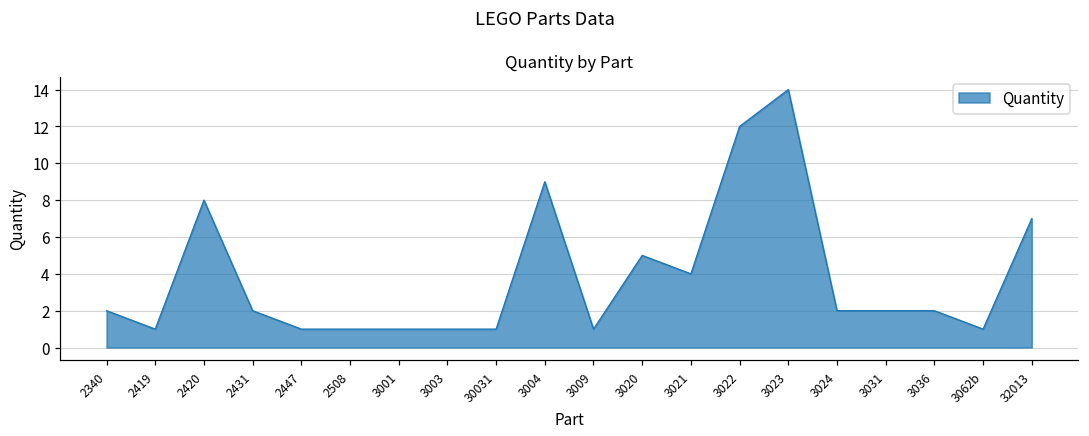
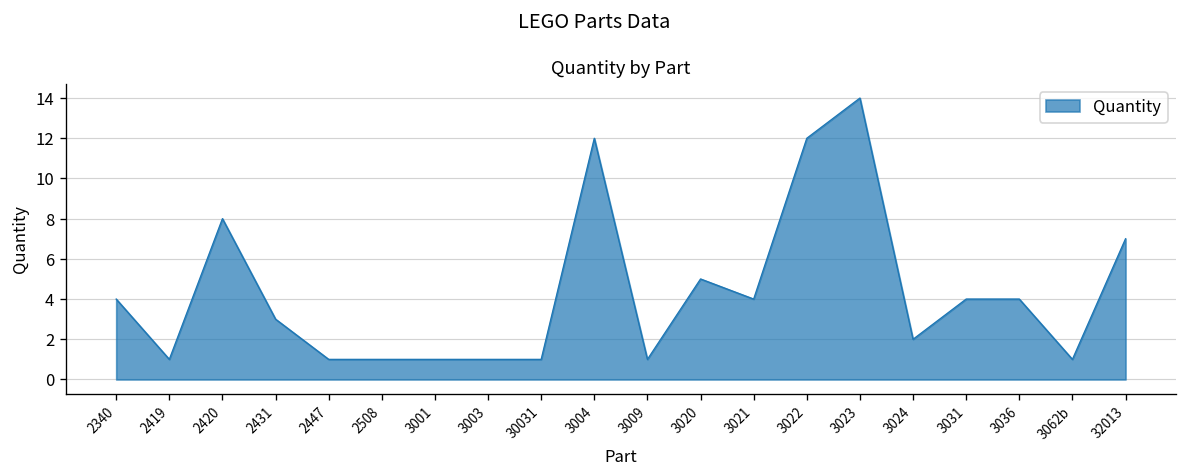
2340: 2 -> 4
2431: 2 -> 3
3004: 9 -> 12
3031: 2 -> 4
3036: 2 -> 4
